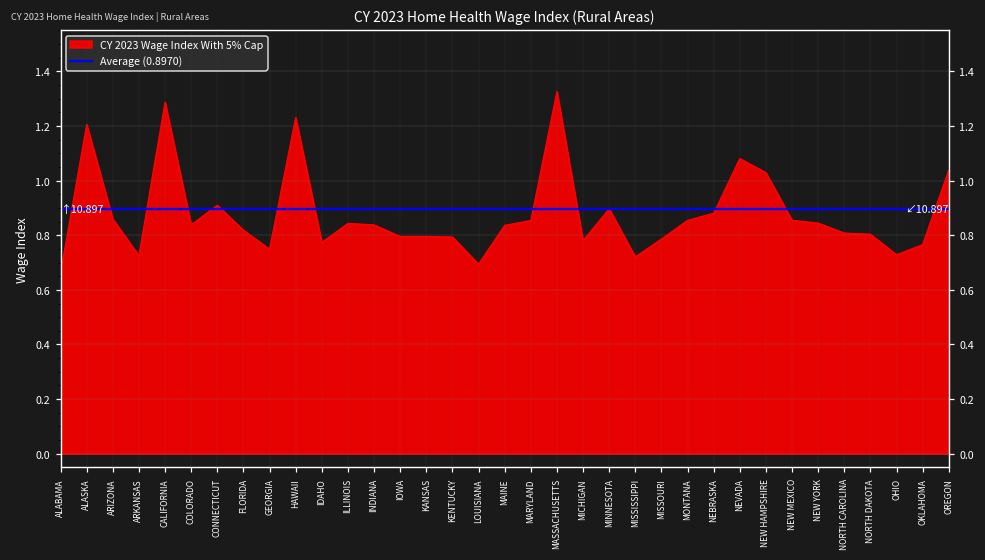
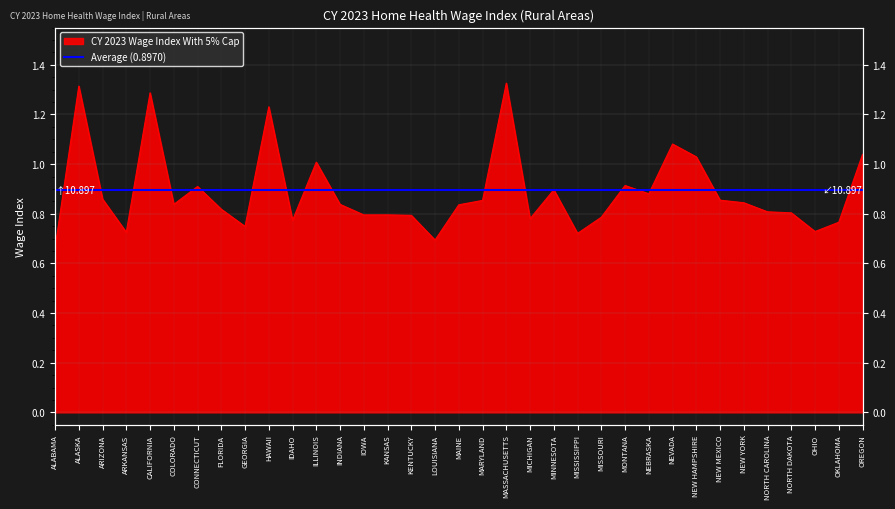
ALASKA: 1.21 -> 1.31
ILLINOIS: 0.84 -> 1.01
MONTANA: 0.85 -> 0.91
